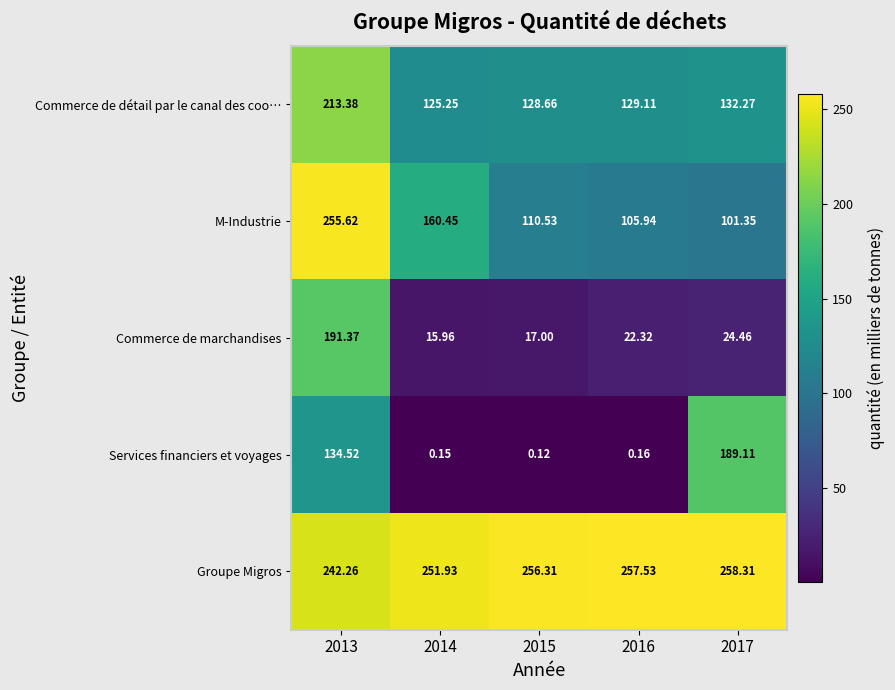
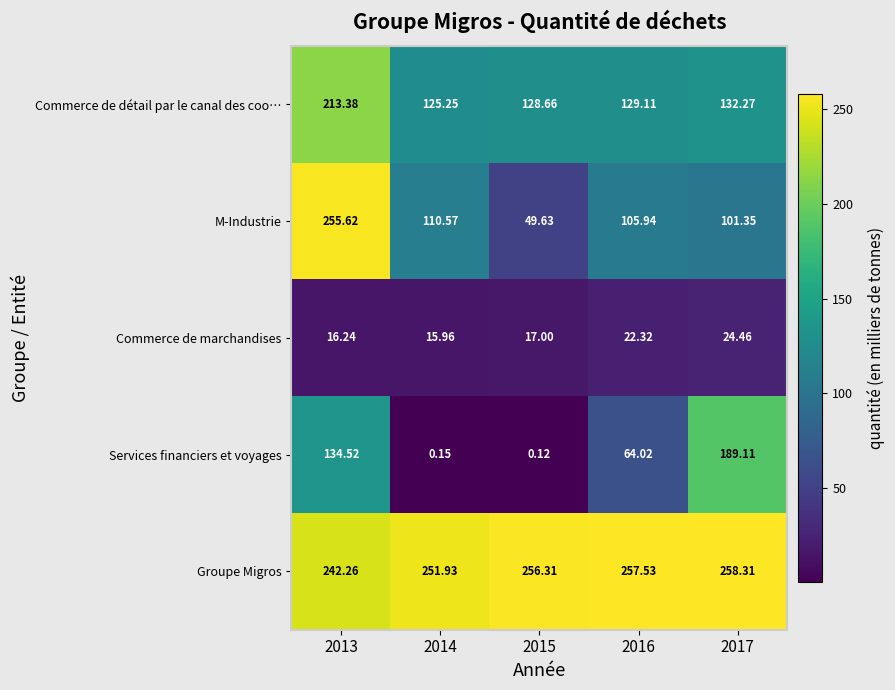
M-Industrie, 2014: 160.45 -> 110.57
M-Industrie, 2015: 110.53 -> 49.63
Commerce de marchandises, 2013: 191.37 -> 16.24
Services financiers et voyages, 2016: 0.16 -> 64.02
